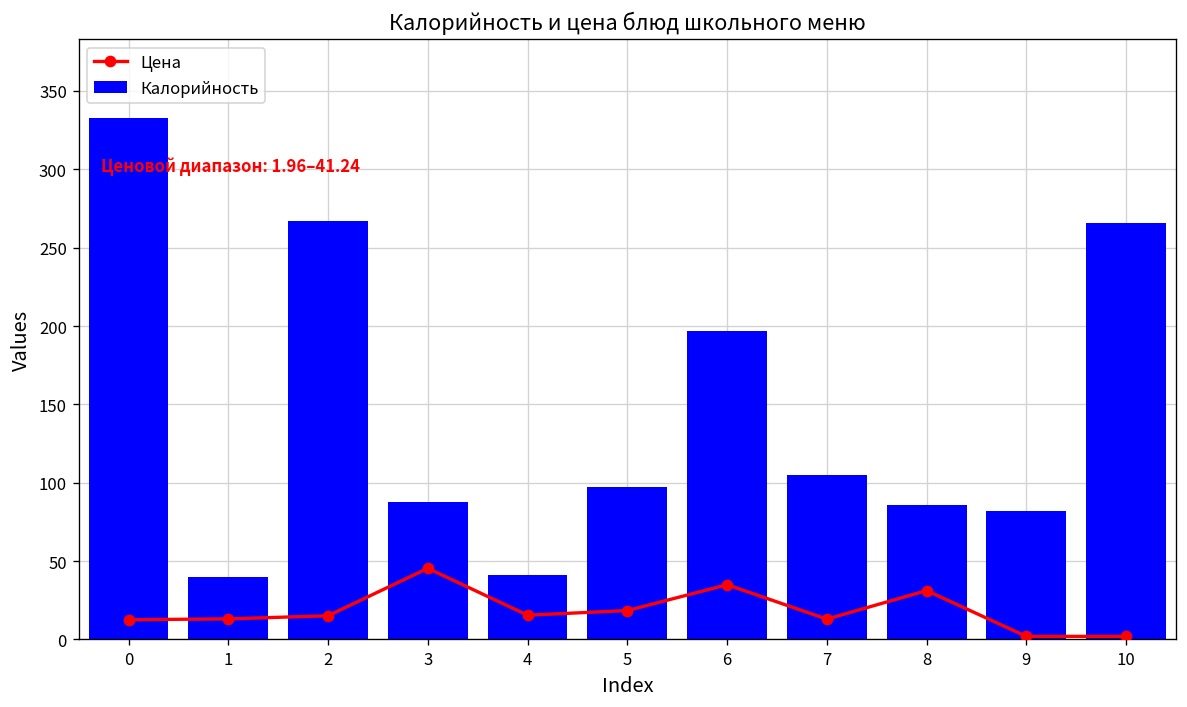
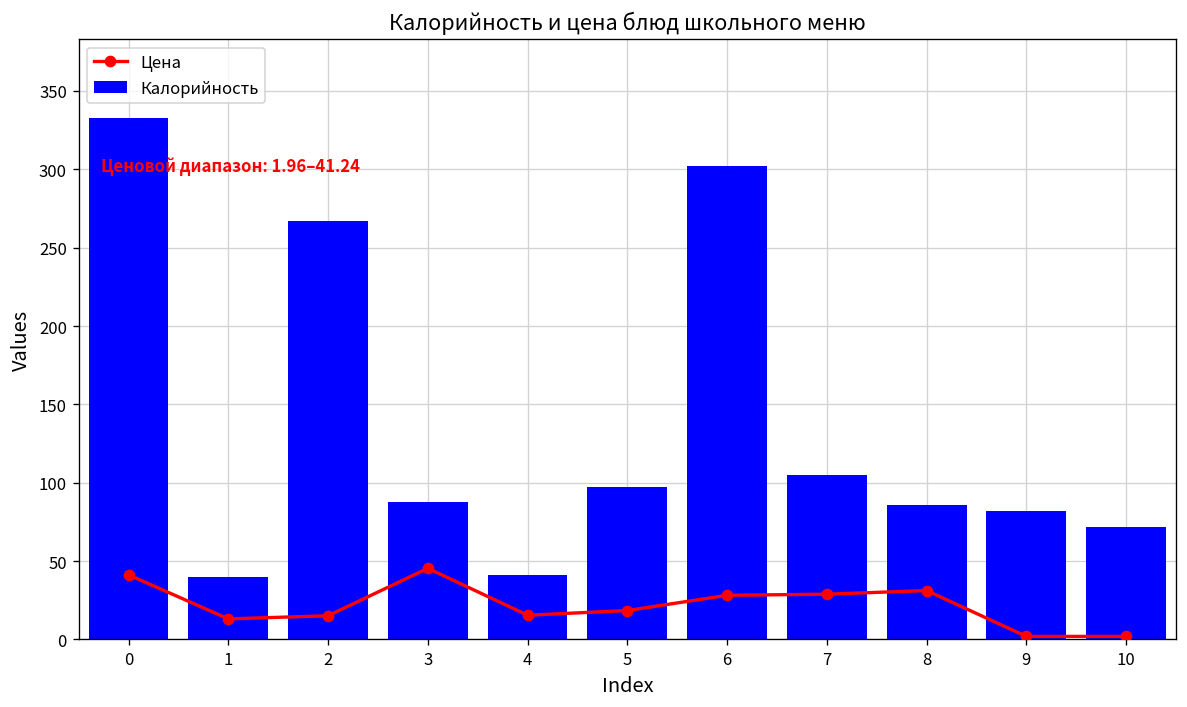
Цена, 0: 13 -> 41
Цена, 6: 35 -> 28
Калорийность, 6: 197 -> 302
Цена, 7: 13 -> 29
Калорийность, 10: 266 -> 72
